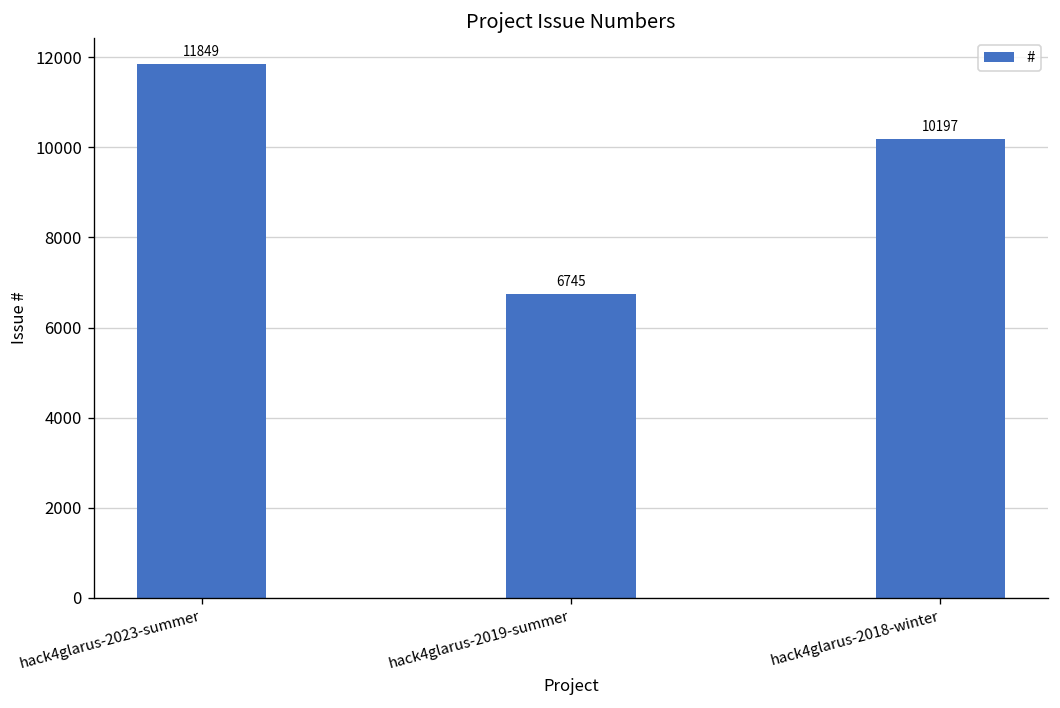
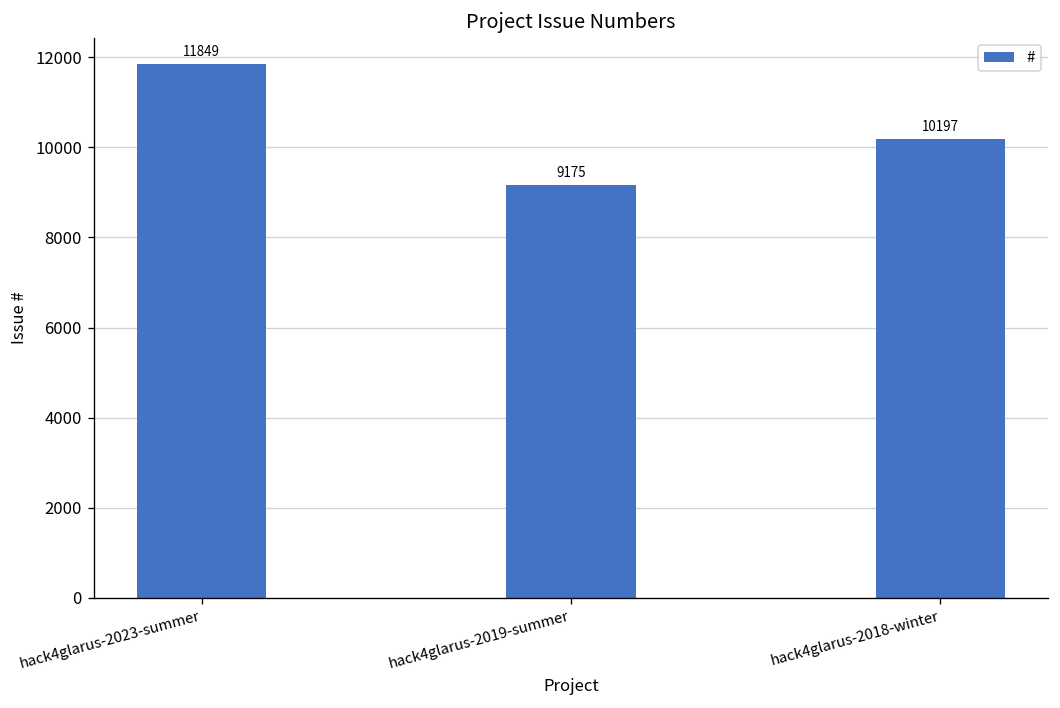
hack4glarus-2019-summer: 6745 -> 9175
